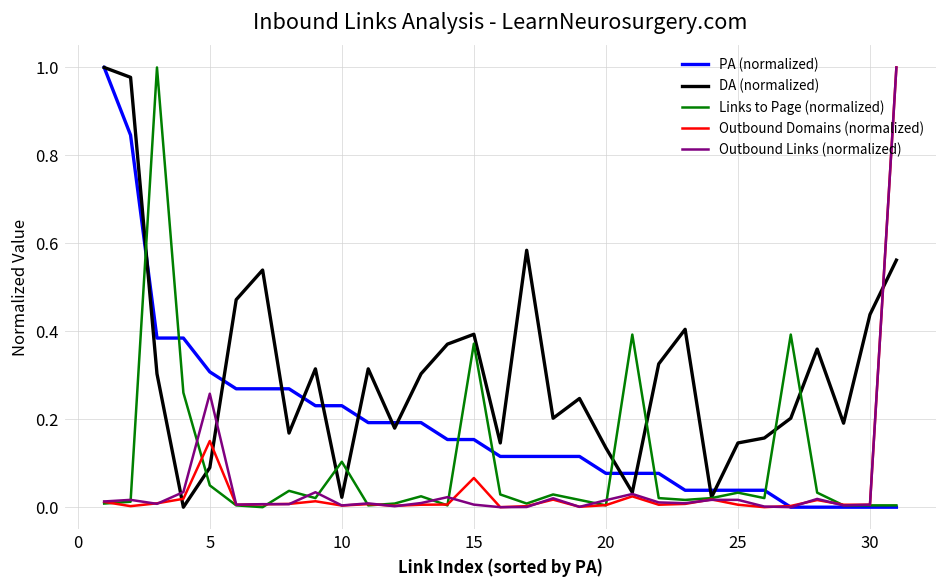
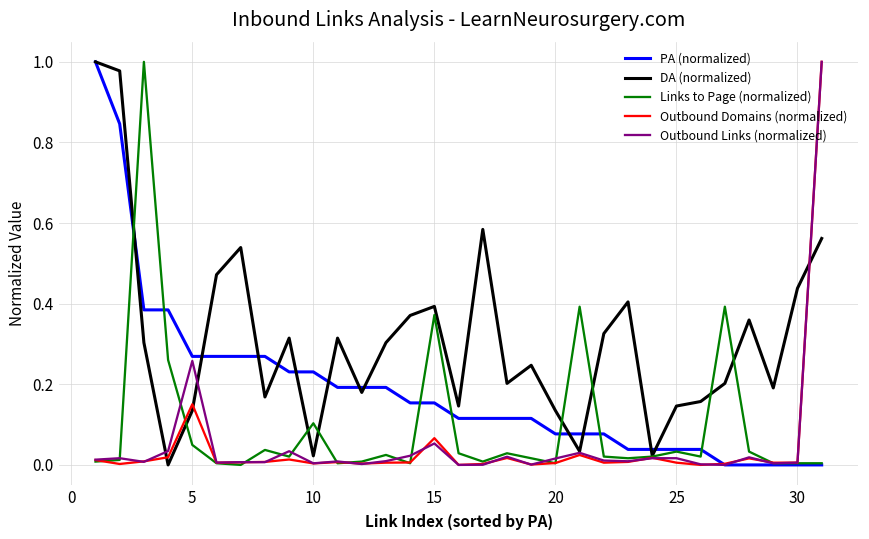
PA (normalized), 5: 0.31 -> 0.27
DA (normalized), 5: 0.09 -> 0.13
Outbound Links (normalized), 15: 0.01 -> 0.05
